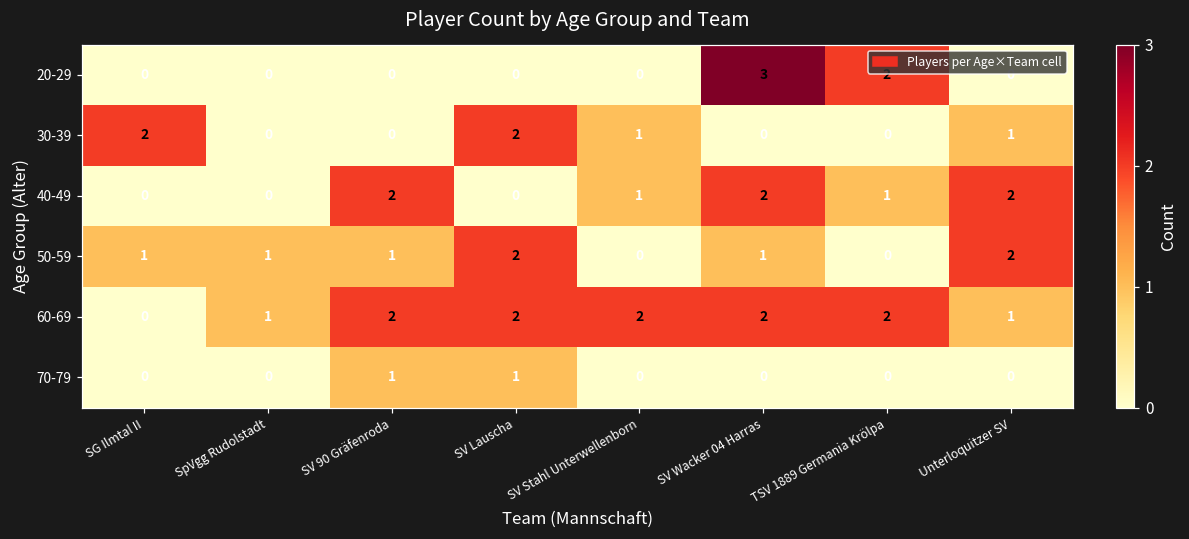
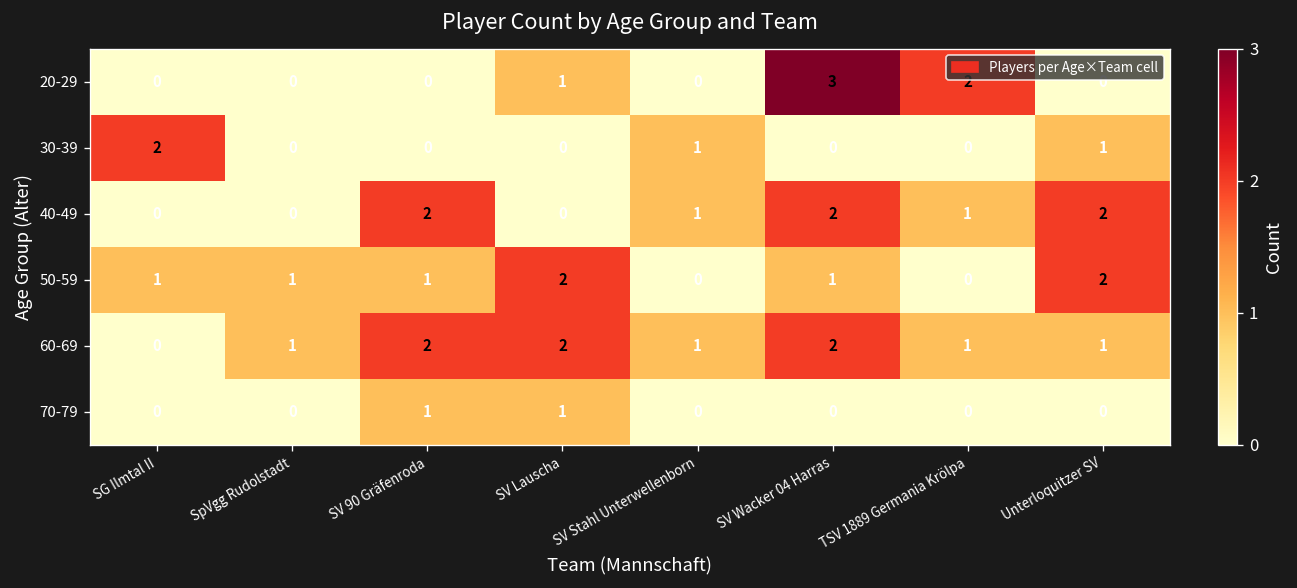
20-29, SV Lauscha: 0 -> 1
30-39, SV Lauscha: 2 -> 0
60-69, SV Stahl Unterwellenborn: 2 -> 1
60-69, TSV 1889 Germania Krölpa: 2 -> 1
